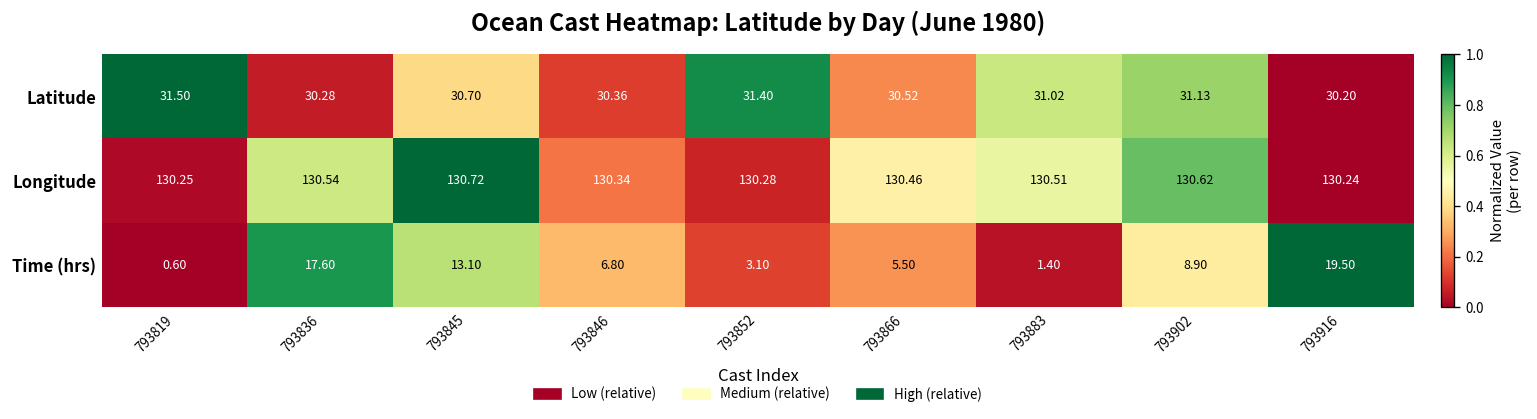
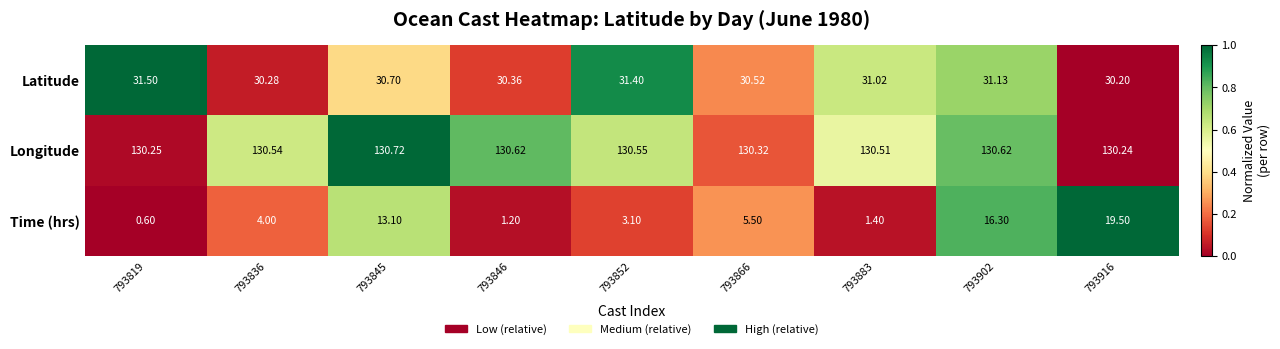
Longitude, 793846: 130.34 -> 130.62
Longitude, 793852: 130.28 -> 130.55
Longitude, 793866: 130.46 -> 130.32
Time (hrs), 793836: 17.60 -> 4.00
Time (hrs), 793846: 6.80 -> 1.20
Time (hrs), 793902: 8.90 -> 16.30
